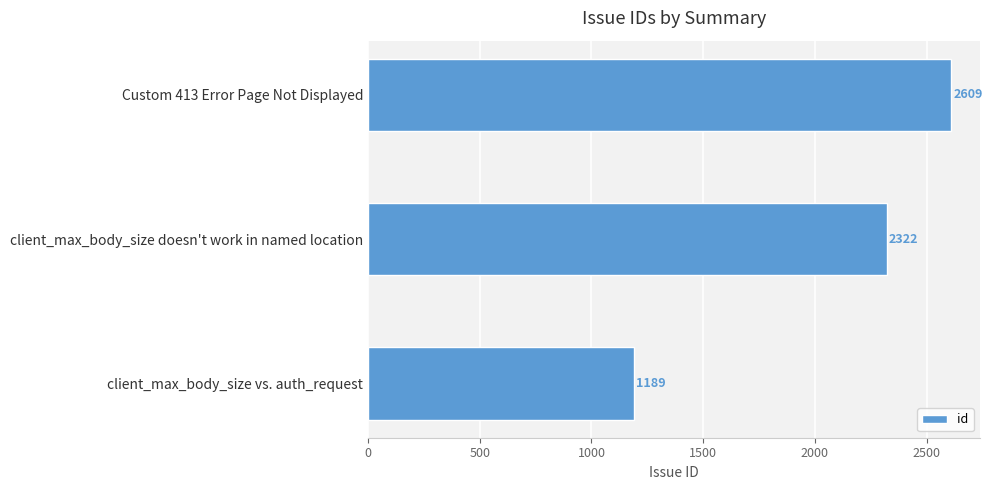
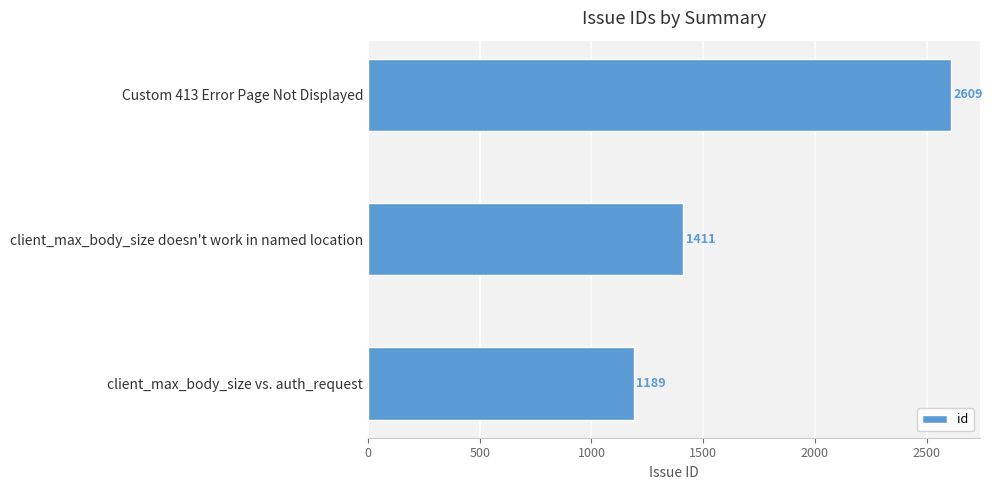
client_max_body_size doesn't work in named location: 2322 -> 1411
